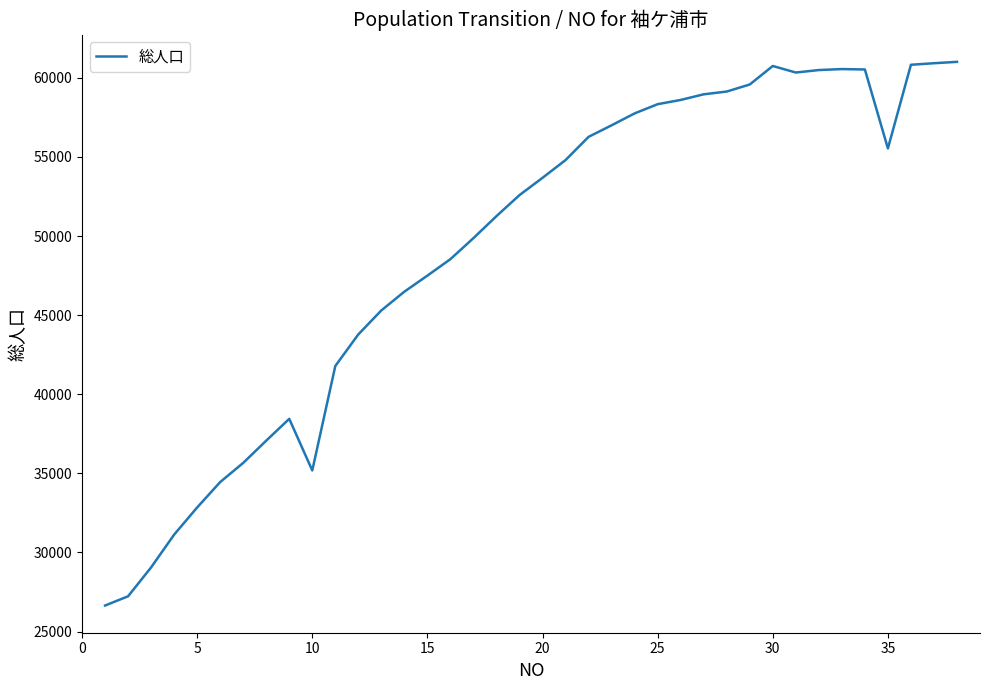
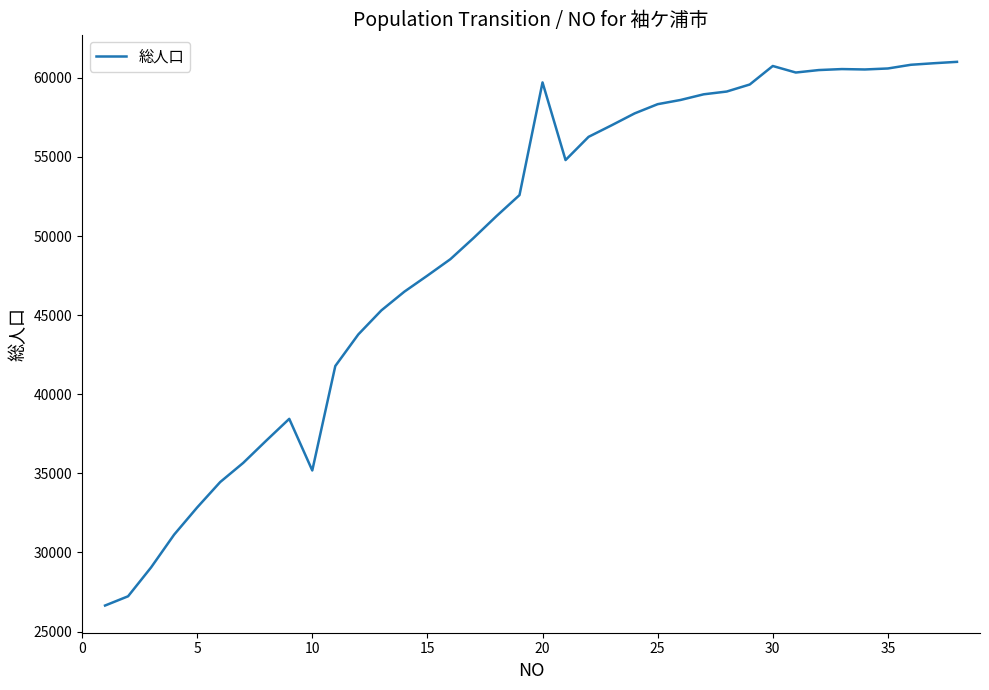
20: 53700 -> 59700
35: 55500 -> 60600
